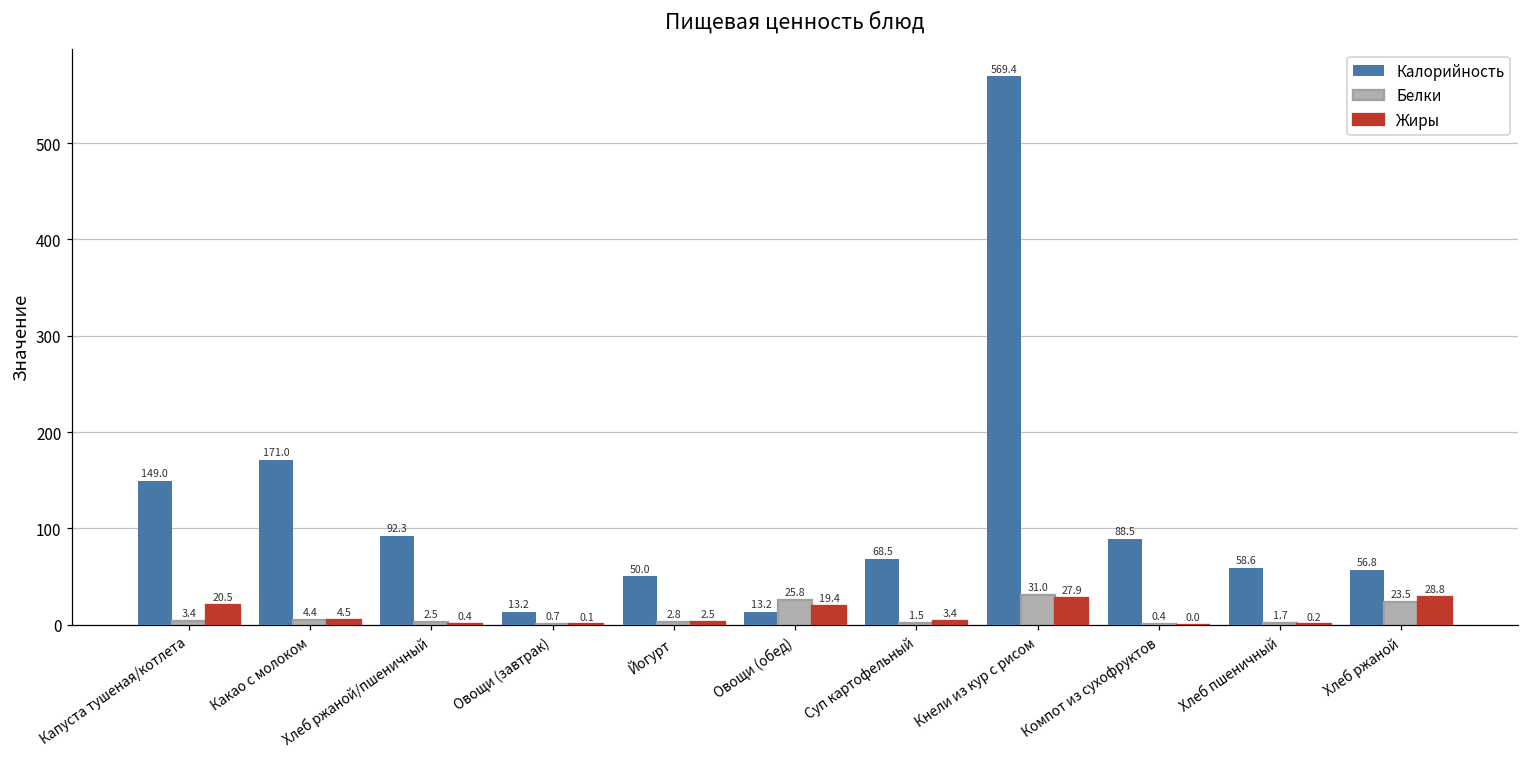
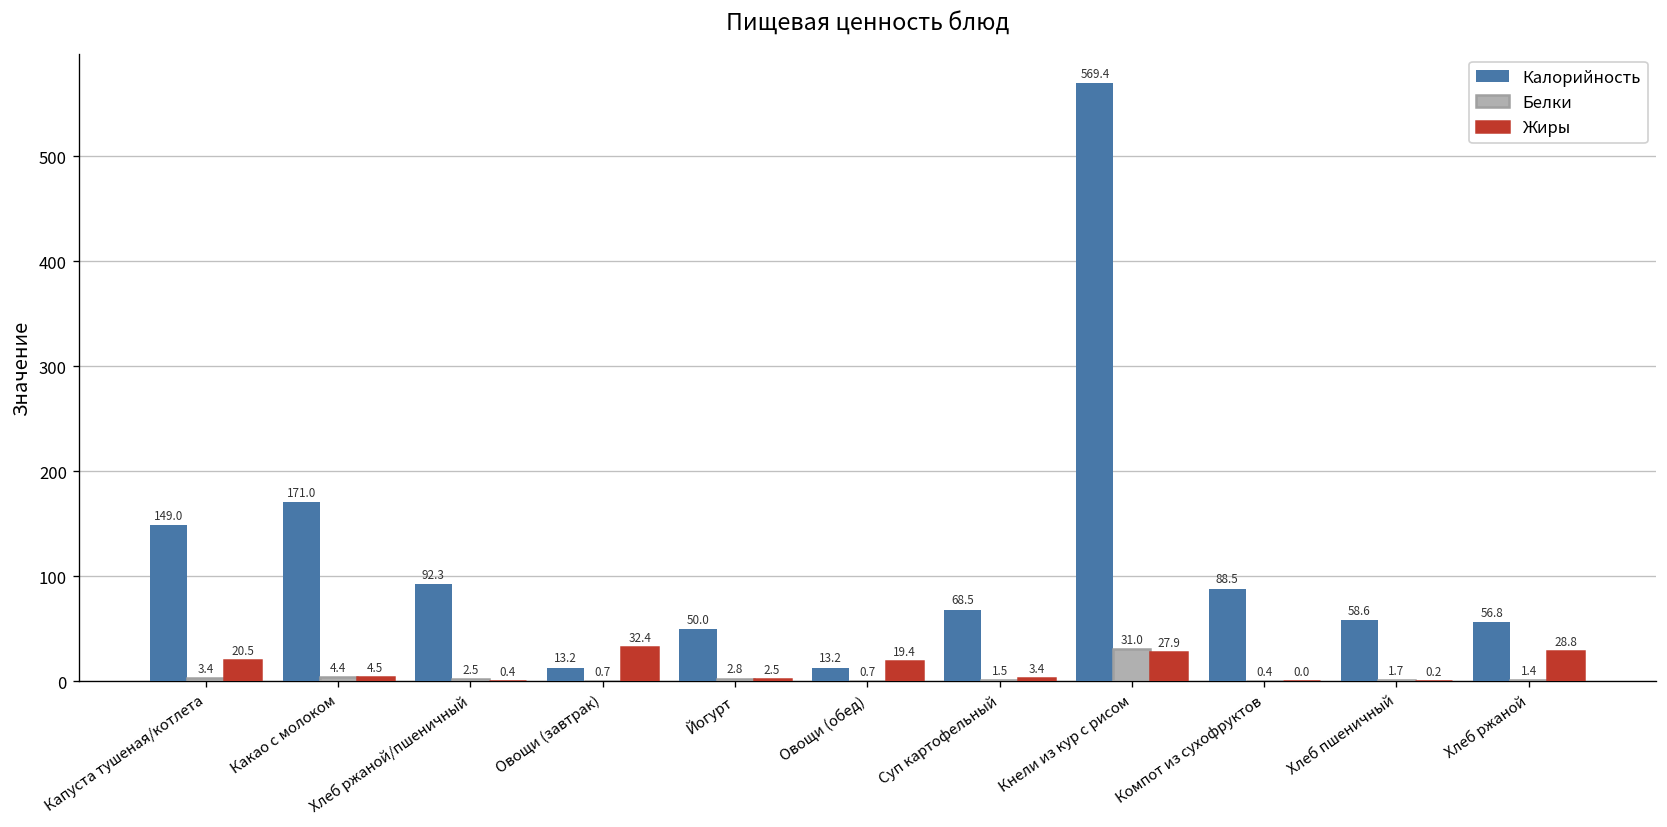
Жиры, Овощи (завтрак): 0.1 -> 32.4
Белки, Овощи (обед): 25.8 -> 0.7
Белки, Хлеб ржаной: 23.5 -> 1.4
